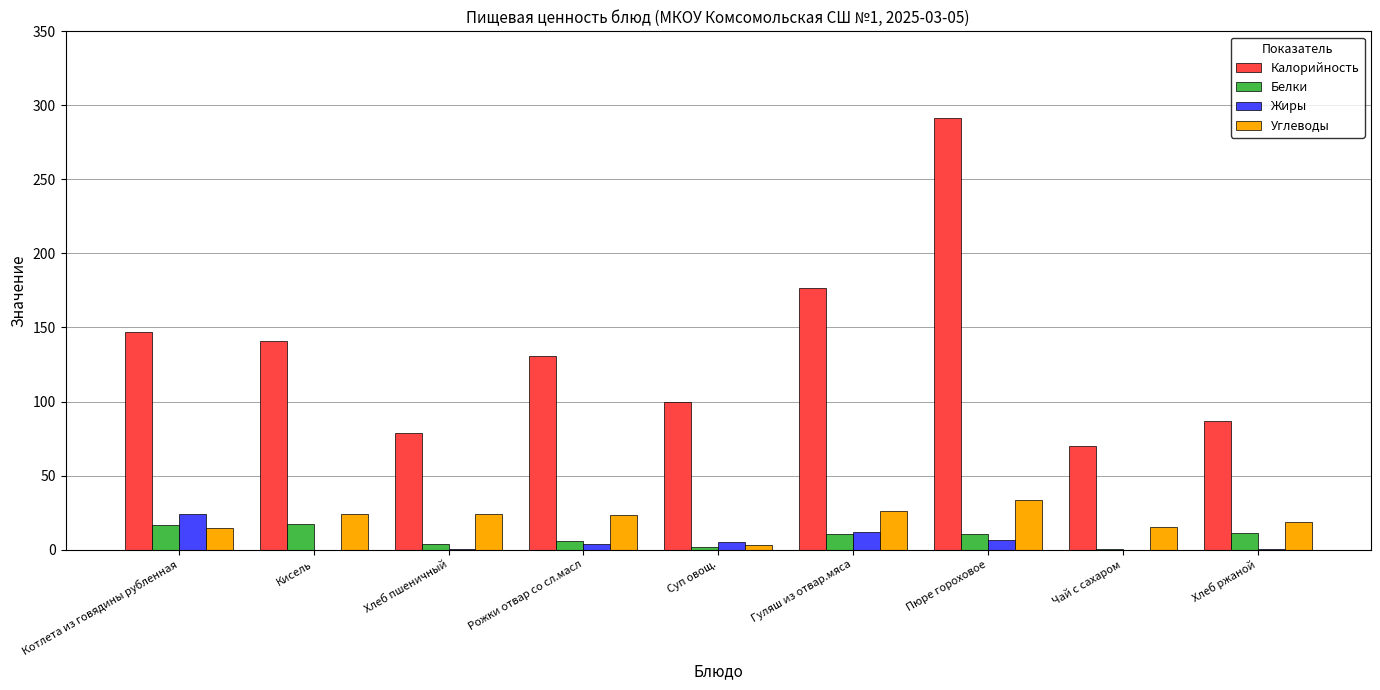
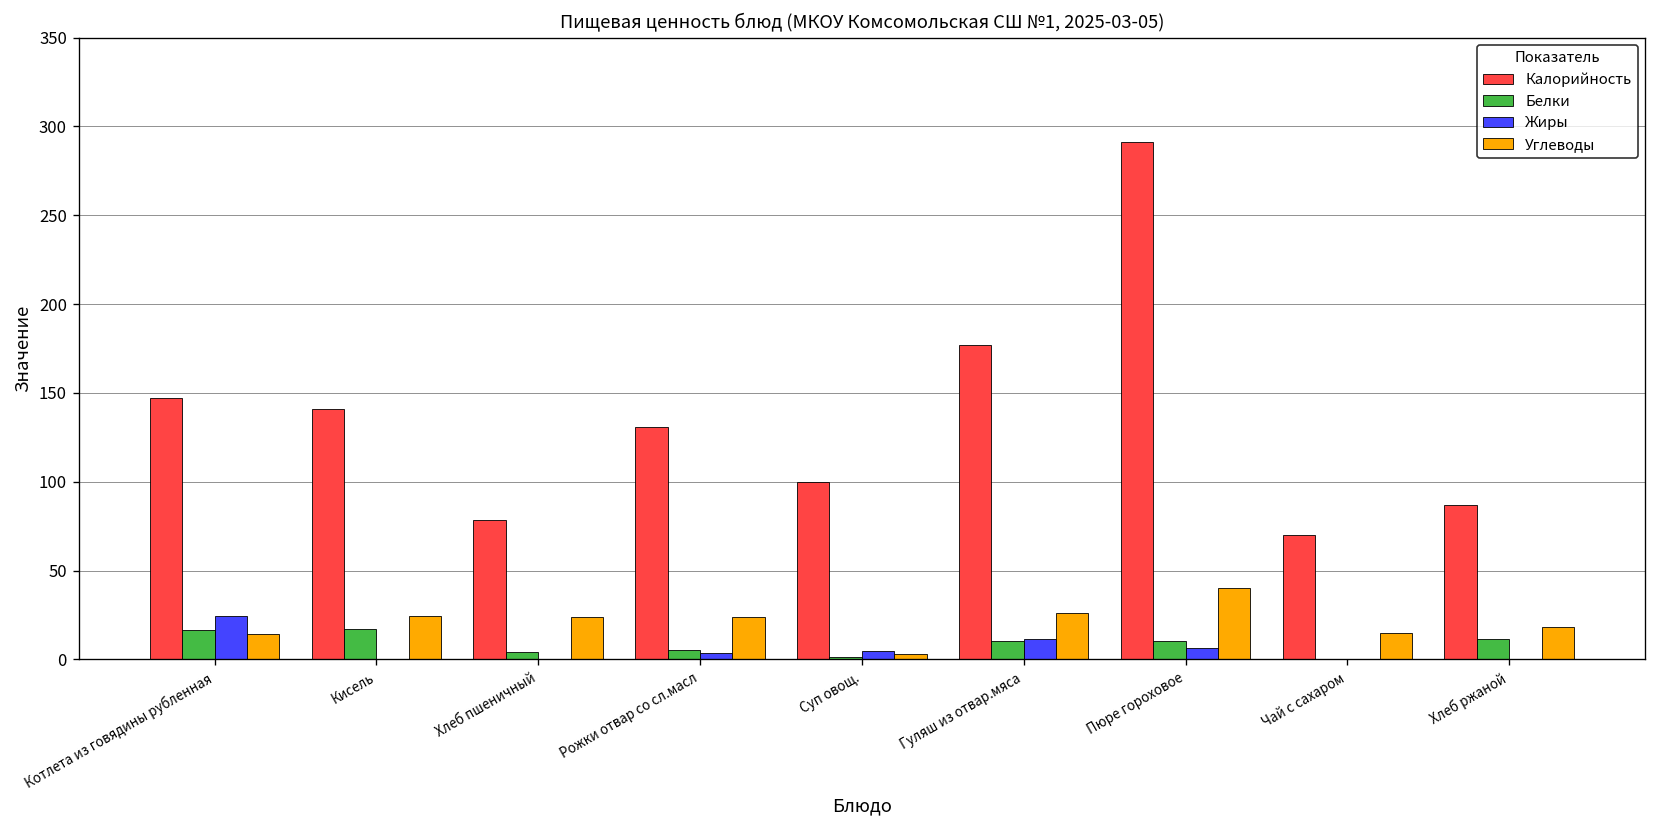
Углеводы, Пюре гороховое: 33 -> 40
